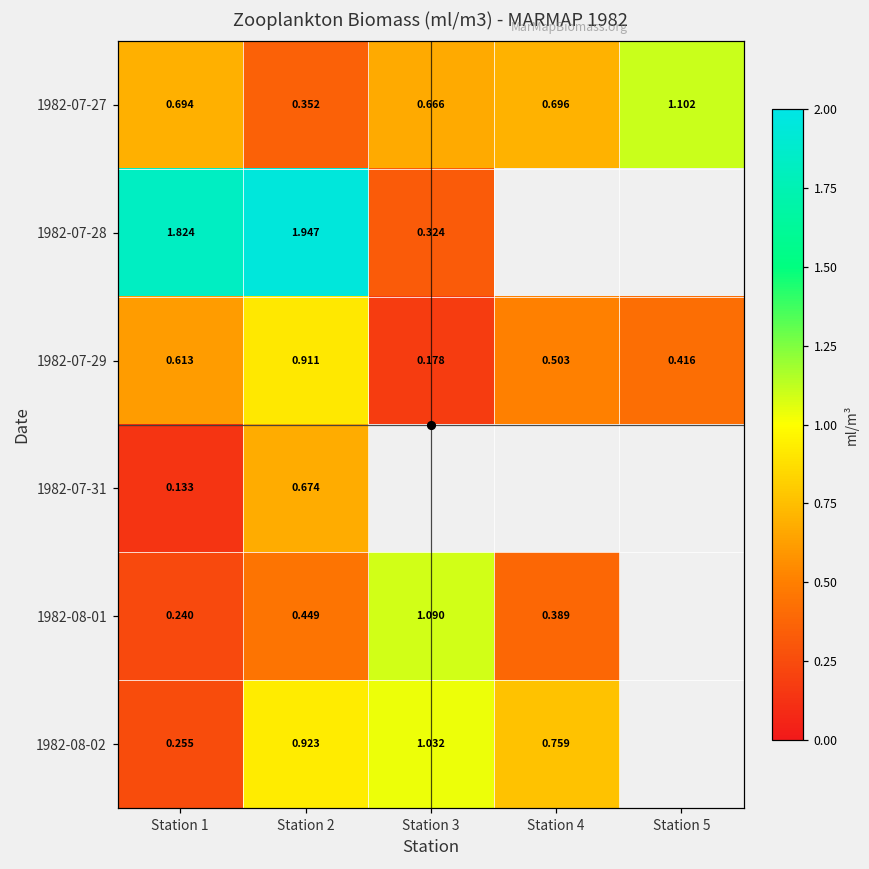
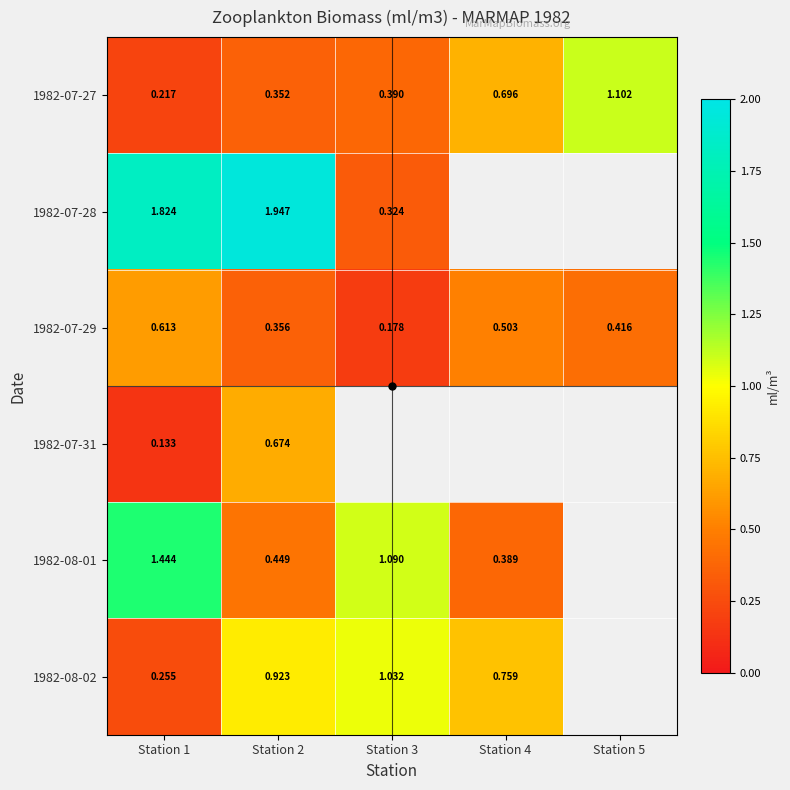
1982-07-27, Station 1: 0.694 -> 0.217
1982-07-27, Station 3: 0.666 -> 0.390
1982-07-29, Station 2: 0.911 -> 0.356
1982-08-01, Station 1: 0.240 -> 1.444
